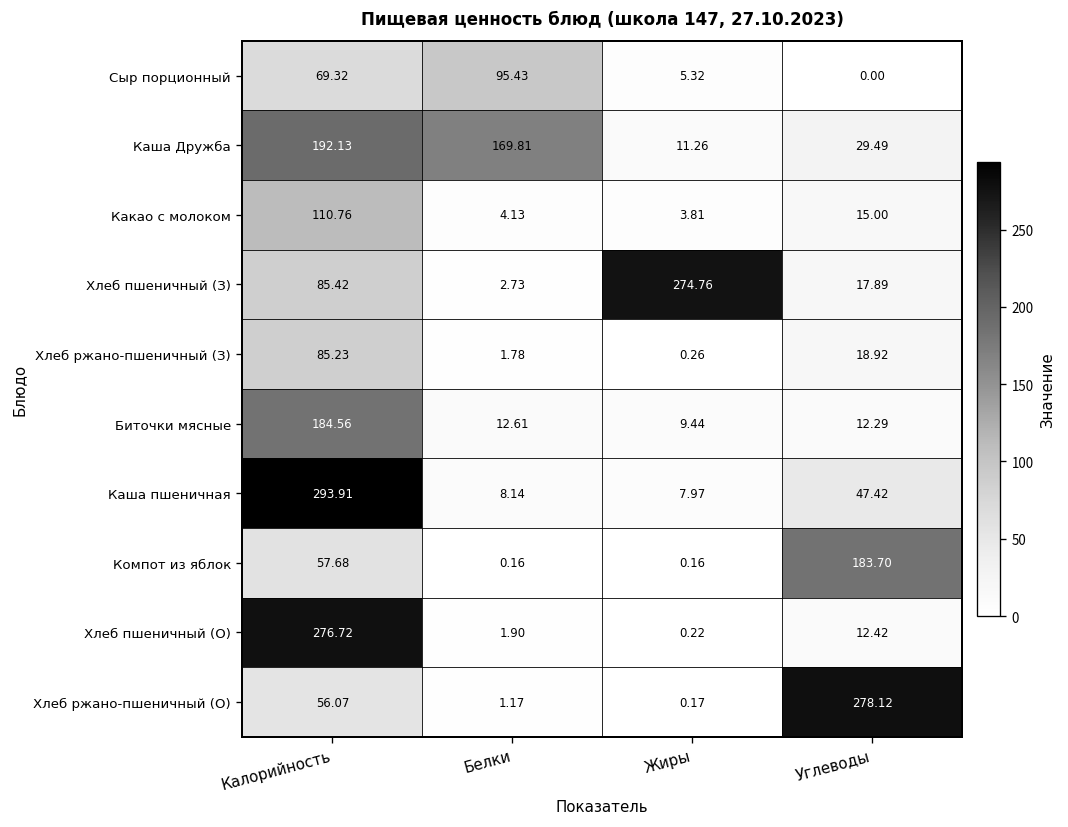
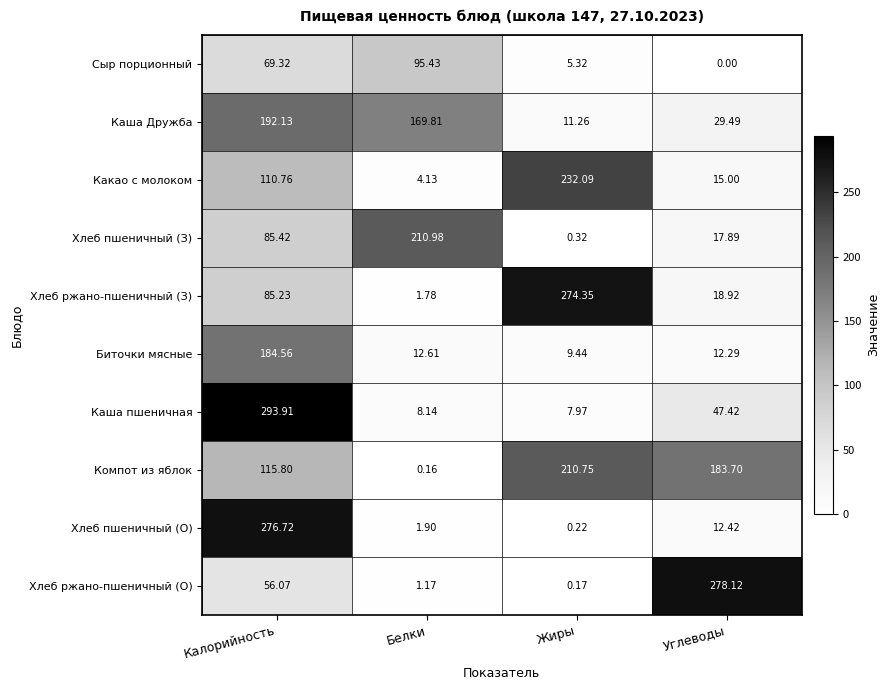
Какао с молоком, Жиры: 3.81 -> 232.09
Хлеб пшеничный (З), Белки: 2.73 -> 210.98
Хлеб пшеничный (З), Жиры: 274.76 -> 0.32
Хлеб ржано-пшеничный (З), Жиры: 0.26 -> 274.35
Компот из яблок, Калорийность: 57.68 -> 115.80
Компот из яблок, Жиры: 0.16 -> 210.75
